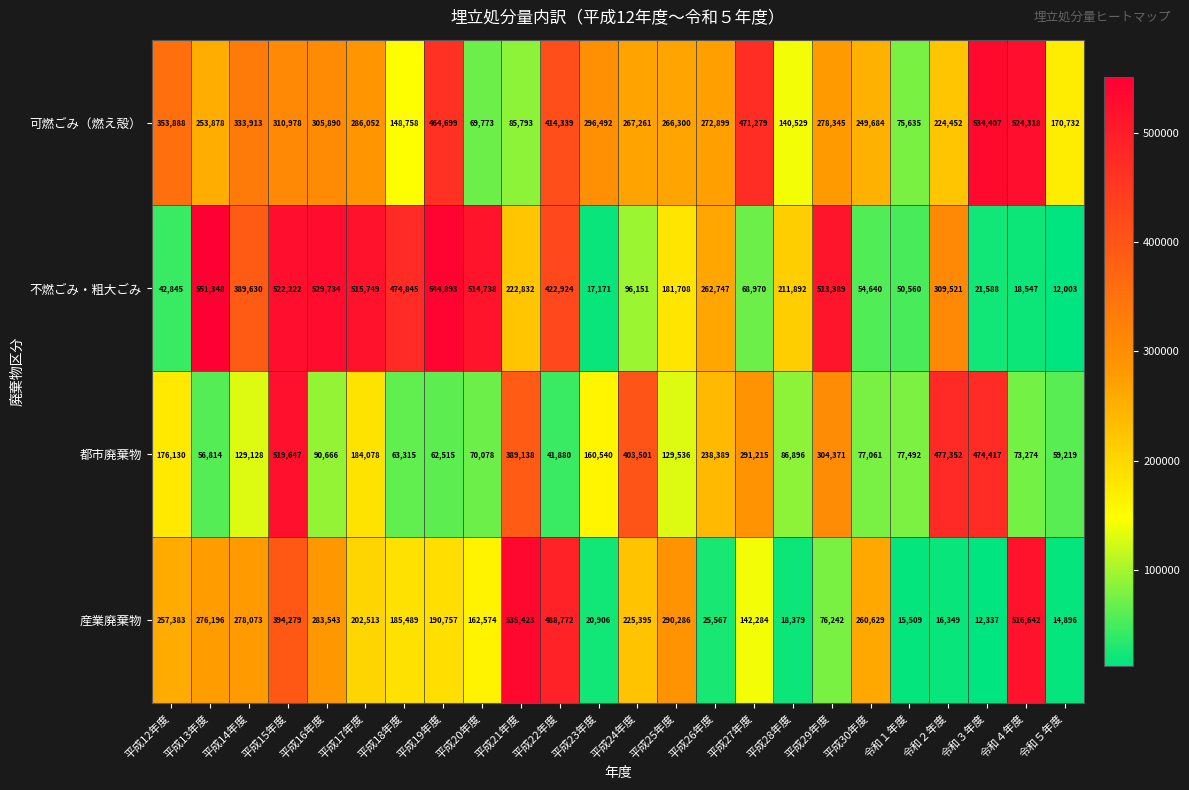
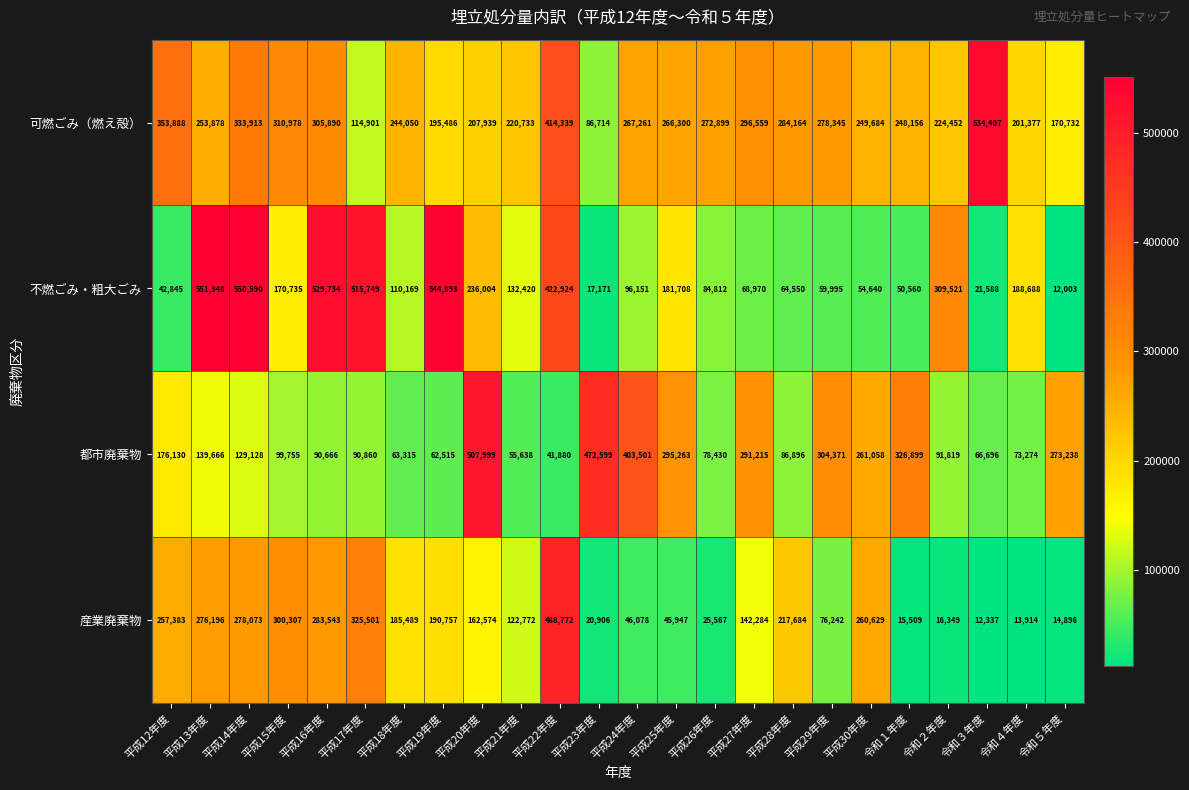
可燃ごみ（燃え殻）, 平成17年度: 286,052 -> 114,901
可燃ごみ（燃え殻）, 平成18年度: 148,758 -> 244,050
可燃ごみ（燃え殻）, 平成19年度: 464,699 -> 195,486
可燃ごみ（燃え殻）, 平成20年度: 69,773 -> 207,939
可燃ごみ（燃え殻）, 平成21年度: 85,793 -> 220,733
可燃ごみ（燃え殻）, 平成23年度: 296,492 -> 86,714
可燃ごみ（燃え殻）, 平成27年度: 471,279 -> 296,559
可燃ごみ（燃え殻）, 平成28年度: 140,529 -> 284,164
可燃ごみ（燃え殻）, 令和１年度: 75,635 -> 248,156
可燃ごみ（燃え殻）, 令和４年度: 524,318 -> 201,377
不燃ごみ・粗大ごみ, 平成14年度: 389,630 -> 550,590
不燃ごみ・粗大ごみ, 平成15年度: 522,222 -> 170,735
不燃ごみ・粗大ごみ, 平成18年度: 474,845 -> 110,169
不燃ごみ・粗大ごみ, 平成20年度: 514,738 -> 236,004
不燃ごみ・粗大ごみ, 平成21年度: 222,832 -> 132,420
不燃ごみ・粗大ごみ, 平成26年度: 262,747 -> 84,812
不燃ごみ・粗大ごみ, 平成28年度: 211,892 -> 64,550
不燃ごみ・粗大ごみ, 平成29年度: 513,389 -> 59,995
不燃ごみ・粗大ごみ, 令和４年度: 18,547 -> 188,688
都市廃棄物, 平成13年度: 56,814 -> 139,666
都市廃棄物, 平成15年度: 519,647 -> 99,755
都市廃棄物, 平成17年度: 184,078 -> 90,860
都市廃棄物, 平成20年度: 70,078 -> 507,999
都市廃棄物, 平成21年度: 389,138 -> 55,638
都市廃棄物, 平成23年度: 160,540 -> 472,599
都市廃棄物, 平成25年度: 129,536 -> 295,263
都市廃棄物, 平成26年度: 238,389 -> 78,430
都市廃棄物, 平成30年度: 77,061 -> 261,058
都市廃棄物, 令和１年度: 77,492 -> 326,899
都市廃棄物, 令和２年度: 477,352 -> 91,819
都市廃棄物, 令和３年度: 474,417 -> 66,696
都市廃棄物, 令和５年度: 59,219 -> 273,238
産業廃棄物, 平成15年度: 394,279 -> 300,307
産業廃棄物, 平成17年度: 202,513 -> 325,501
産業廃棄物, 平成21年度: 535,423 -> 122,772
産業廃棄物, 平成24年度: 225,395 -> 46,078
産業廃棄物, 平成25年度: 290,286 -> 45,947
産業廃棄物, 平成28年度: 18,379 -> 217,684
産業廃棄物, 令和４年度: 516,642 -> 13,914
